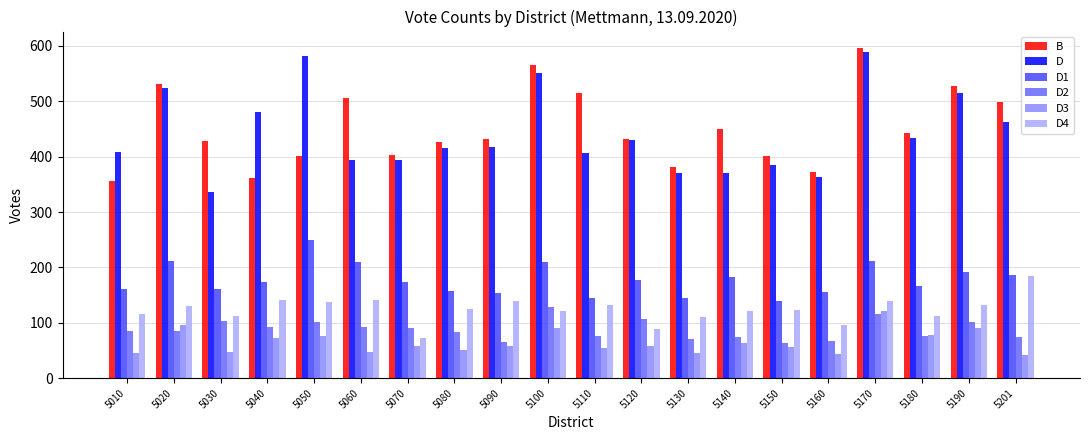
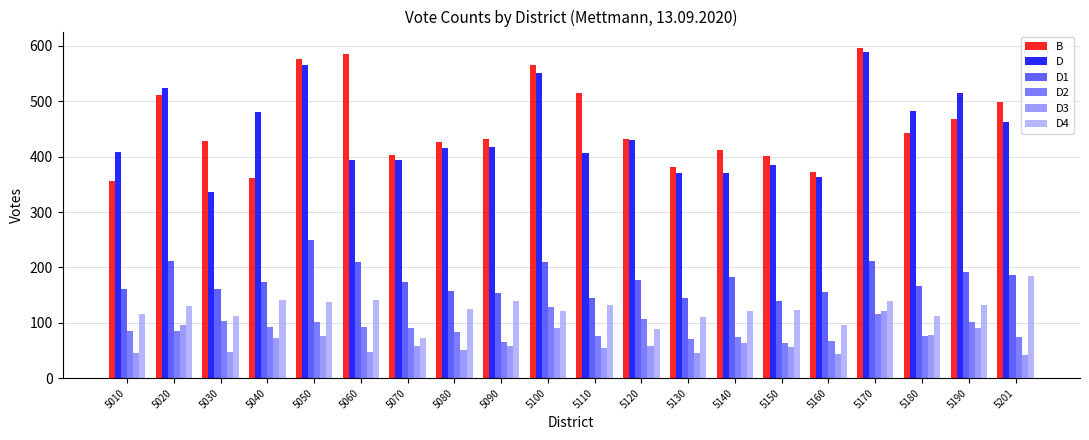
B, 5020: 530 -> 510
B, 5050: 400 -> 580
D, 5050: 580 -> 570
B, 5060: 510 -> 590
B, 5140: 450 -> 410
D, 5180: 430 -> 480
B, 5190: 530 -> 470
